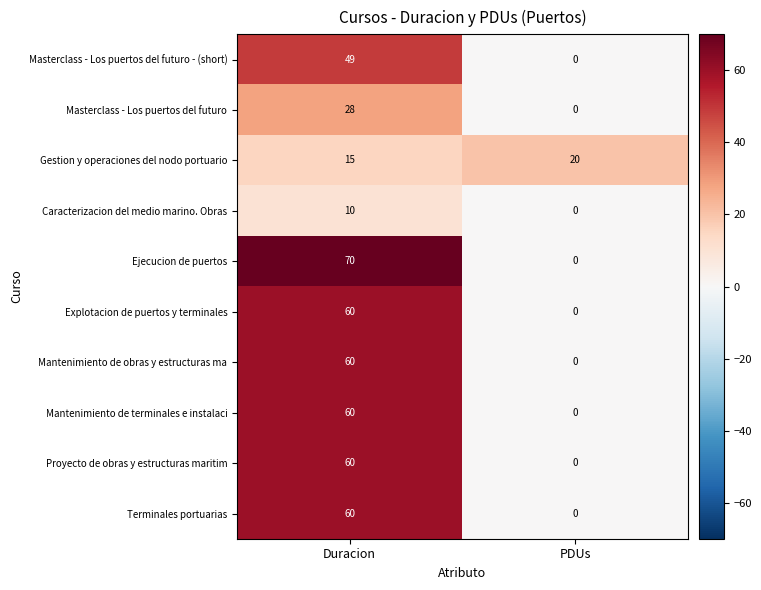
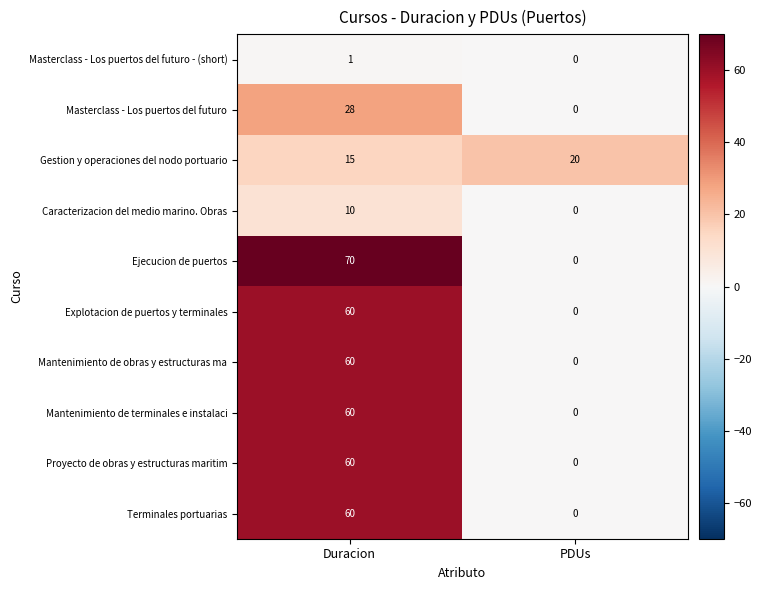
Masterclass - Los puertos del futuro - (short), Duracion: 49 -> 1
